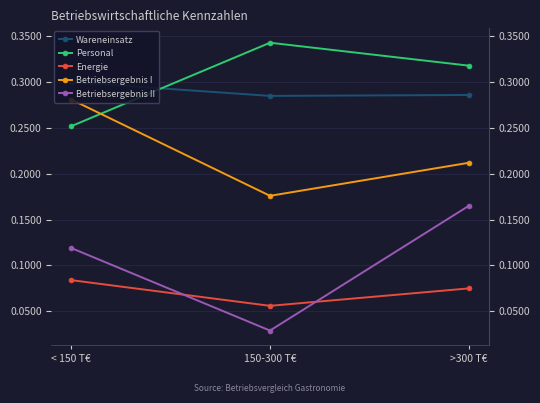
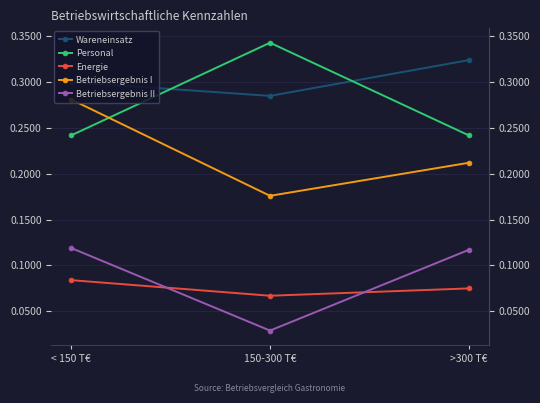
Personal, < 150 T€: 0.25 -> 0.24
Energie, 150-300 T€: 0.06 -> 0.07
Wareneinsatz, >300 T€: 0.29 -> 0.32
Personal, >300 T€: 0.32 -> 0.24
Betriebsergebnis II, >300 T€: 0.17 -> 0.12
